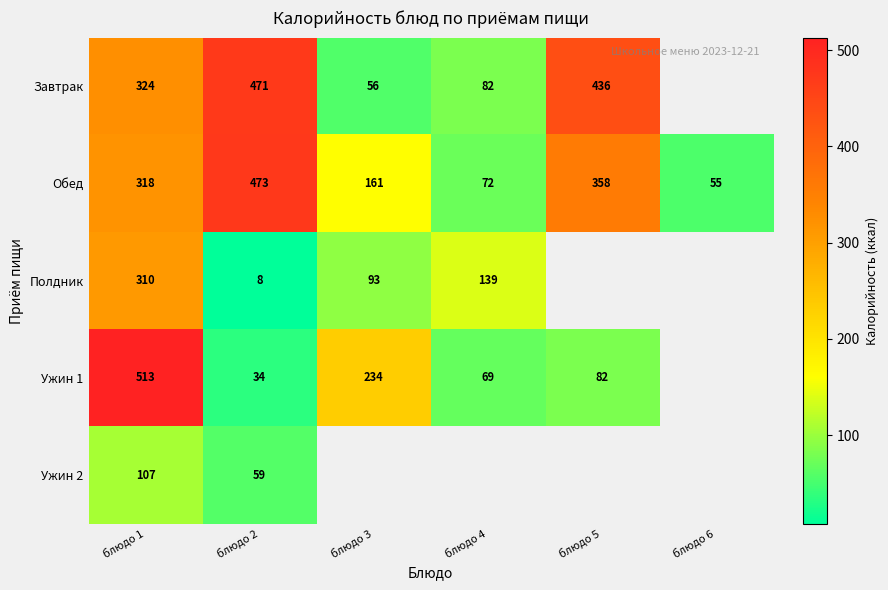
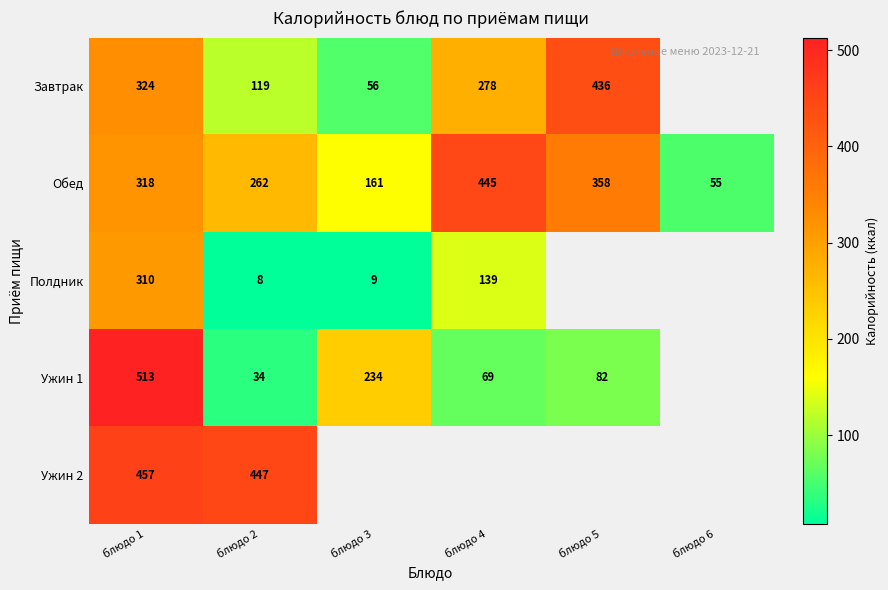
Завтрак, блюдо 2: 471 -> 119
Завтрак, блюдо 4: 82 -> 278
Обед, блюдо 2: 473 -> 262
Обед, блюдо 4: 72 -> 445
Полдник, блюдо 3: 93 -> 9
Ужин 2, блюдо 1: 107 -> 457
Ужин 2, блюдо 2: 59 -> 447
